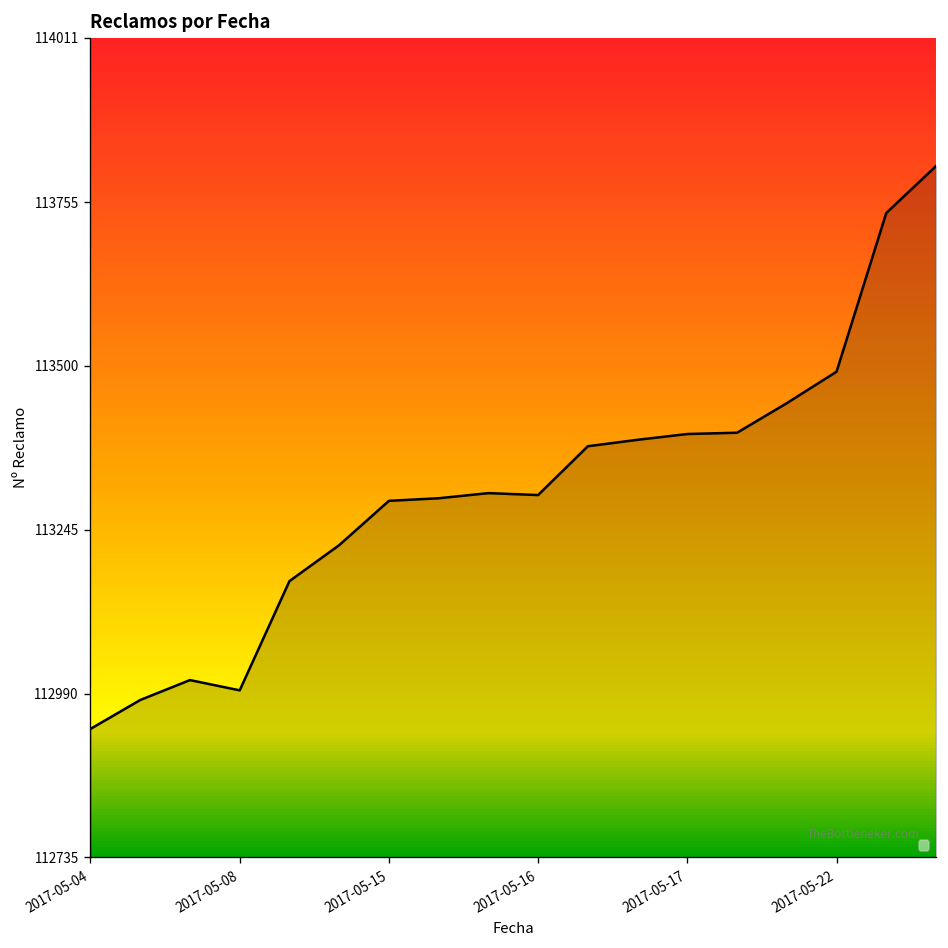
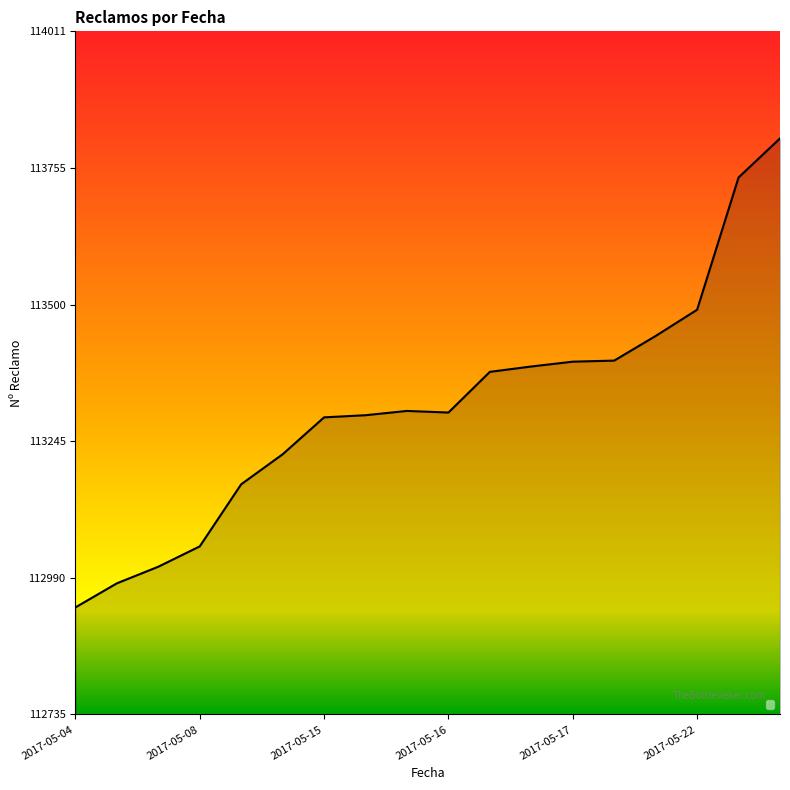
2017-05-08: 113000 -> 113050
